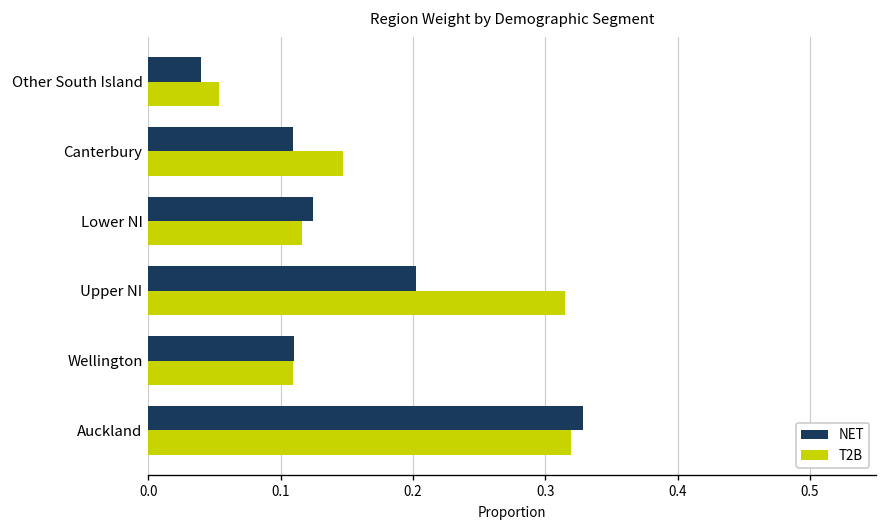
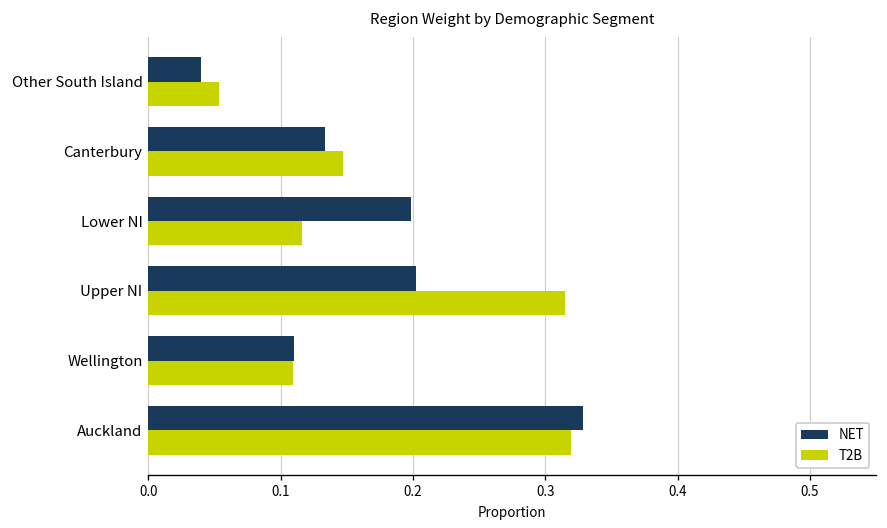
NET, Canterbury: 0.110 -> 0.134
NET, Lower NI: 0.125 -> 0.198
